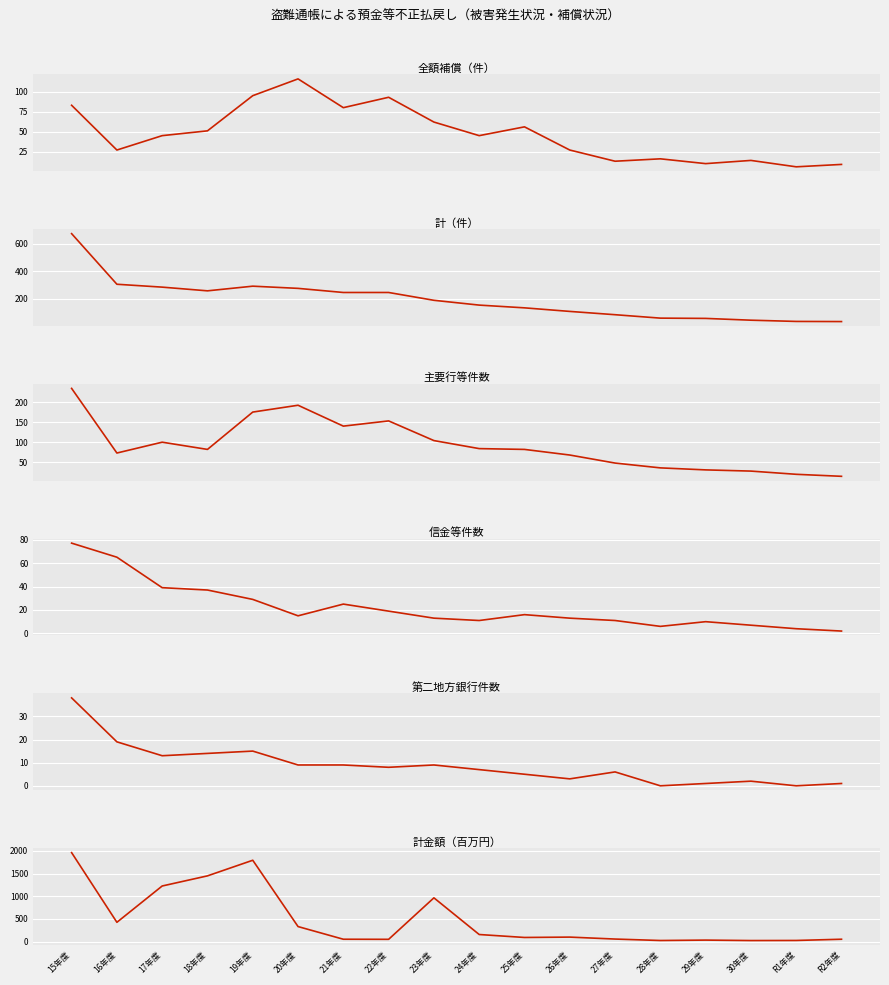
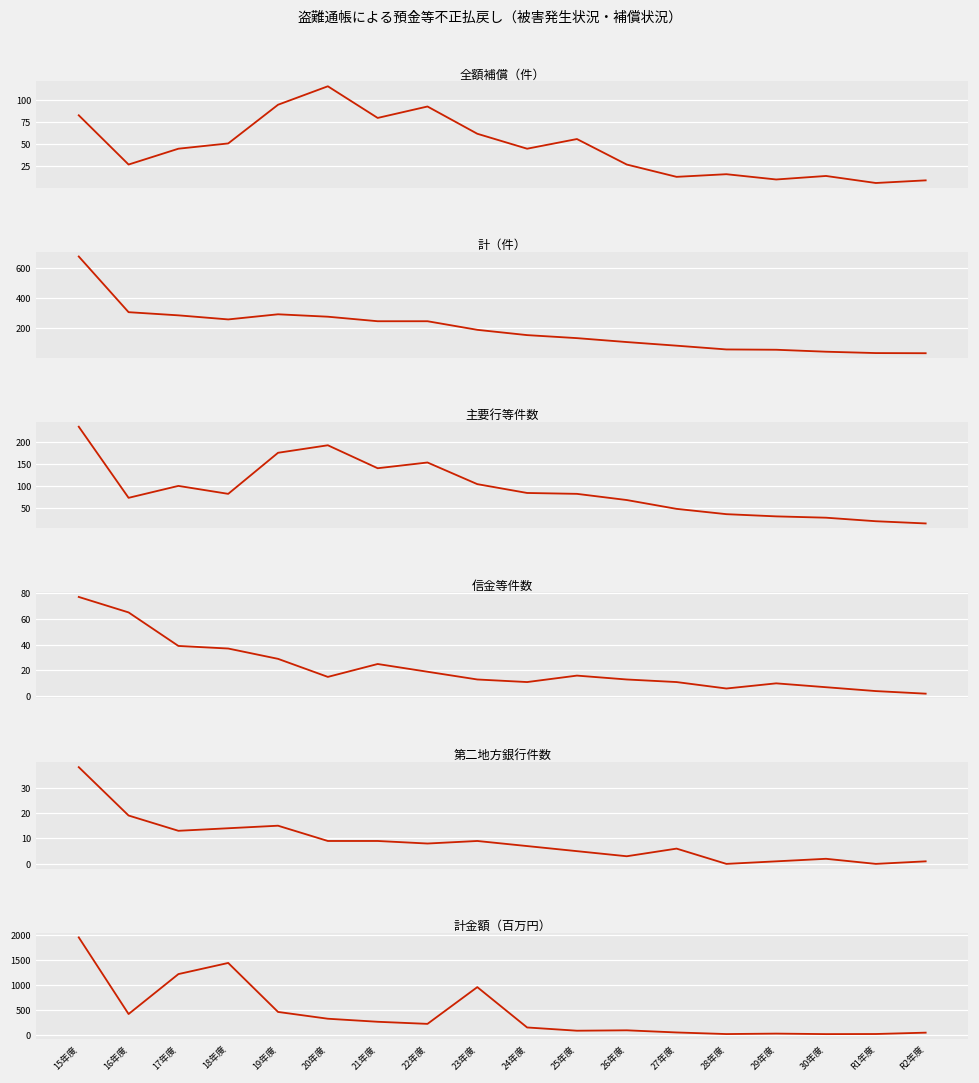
計金額（百万円）, 19年度: 1800 -> 500
計金額（百万円）, 21年度: 100 -> 300
計金額（百万円）, 22年度: 100 -> 200
